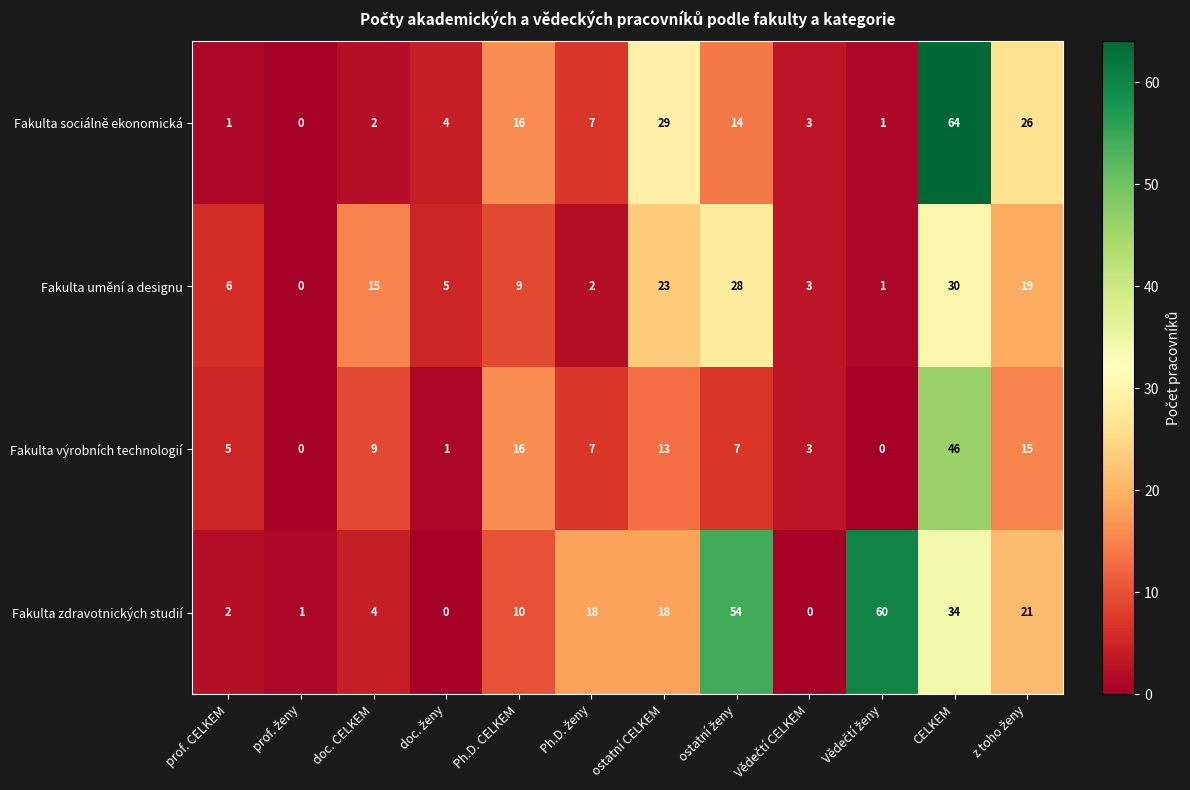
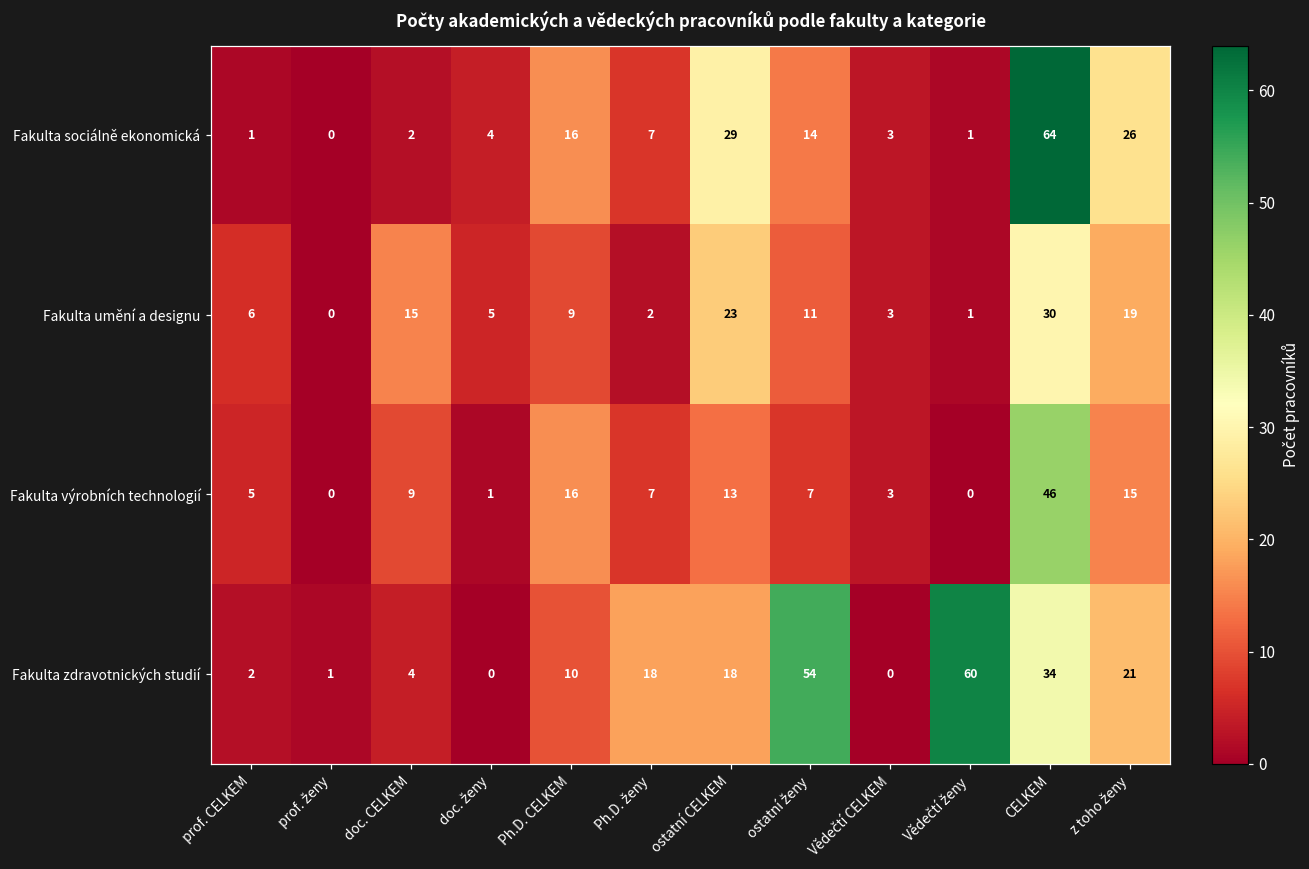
Fakulta umění a designu, ostatní ženy: 28 -> 11
